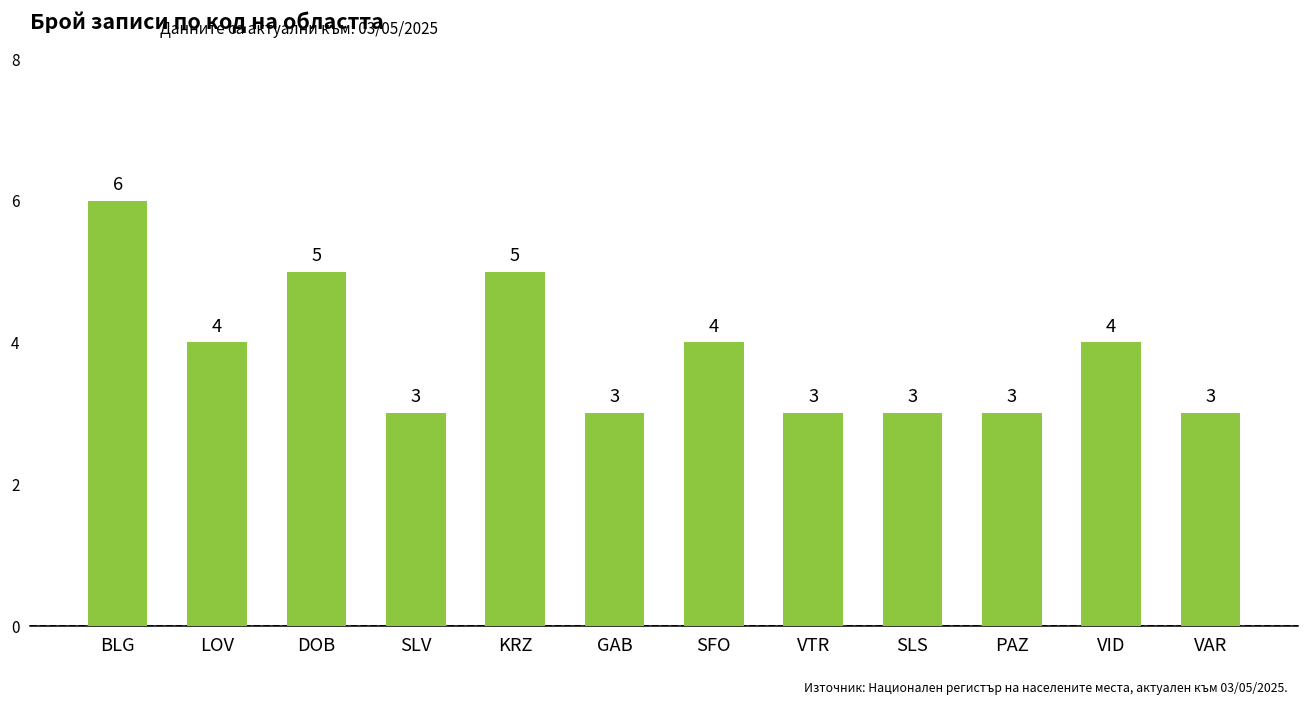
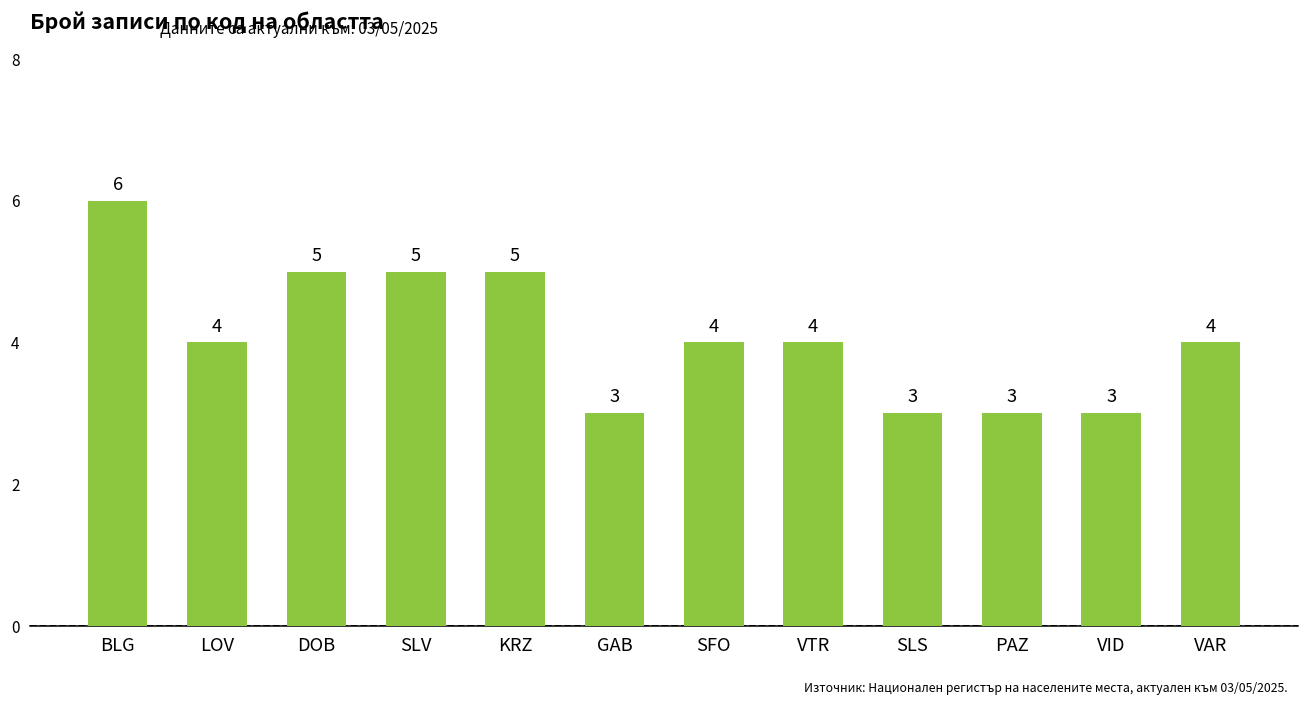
SLV: 3 -> 5
VTR: 3 -> 4
VID: 4 -> 3
VAR: 3 -> 4
